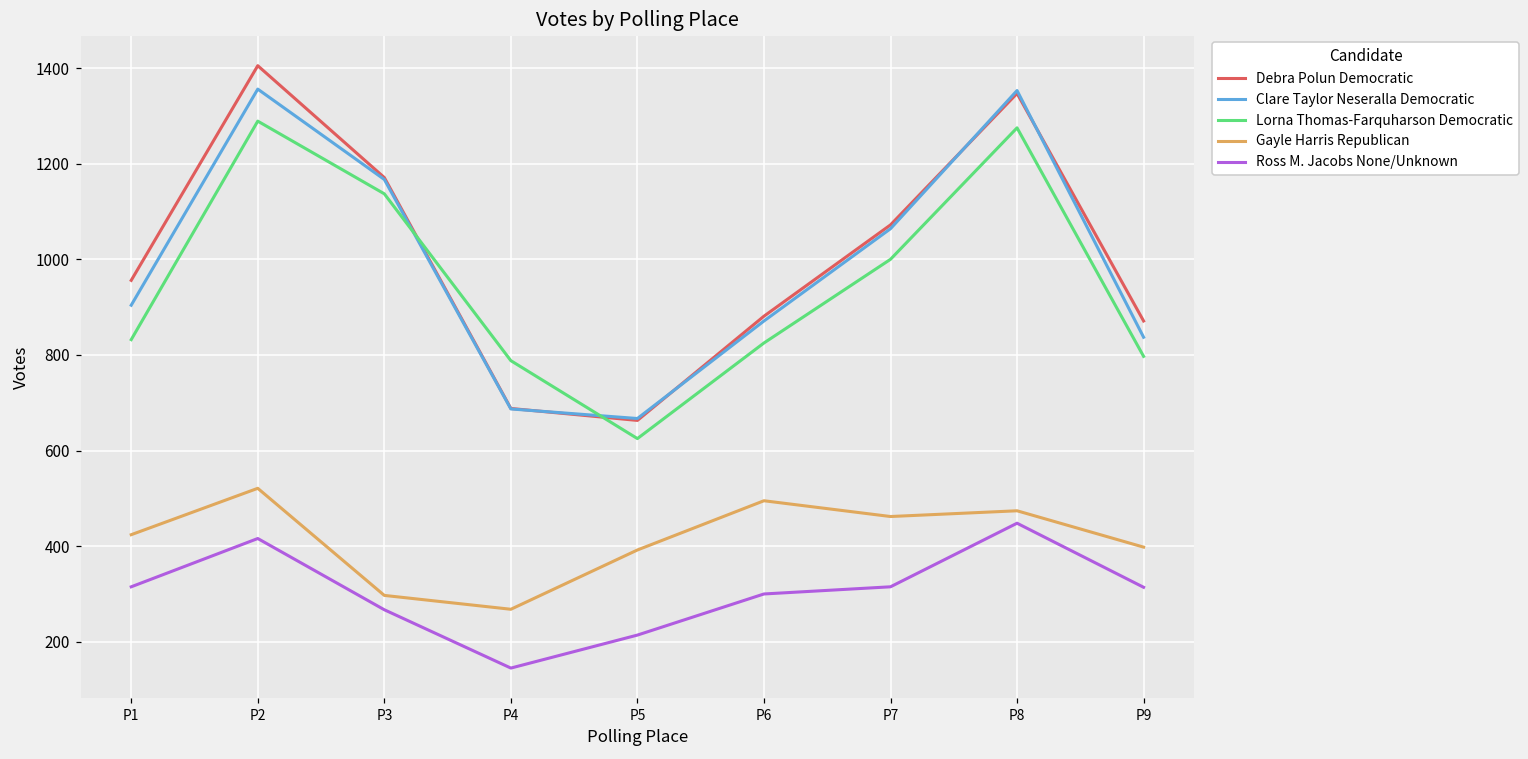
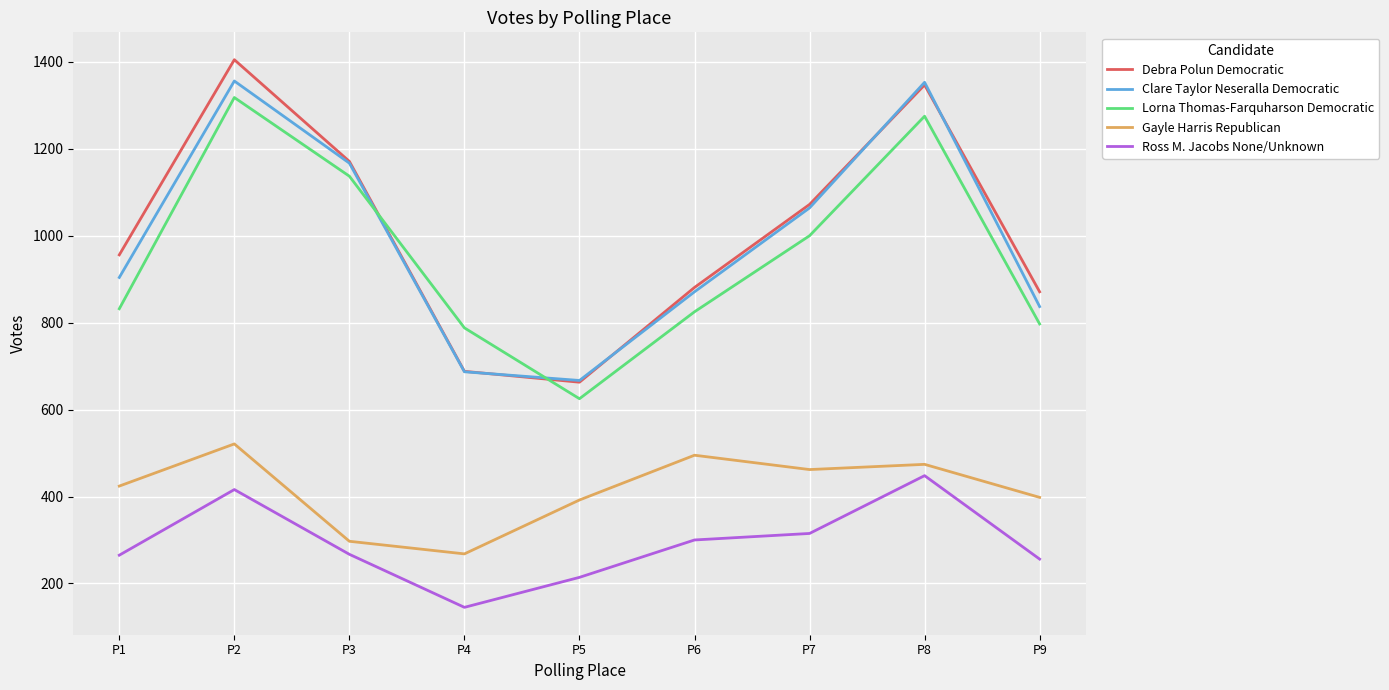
Ross M. Jacobs None/Unknown, P1: 320 -> 270
Lorna Thomas-Farquharson Democratic, P2: 1290 -> 1320
Ross M. Jacobs None/Unknown, P9: 310 -> 260
